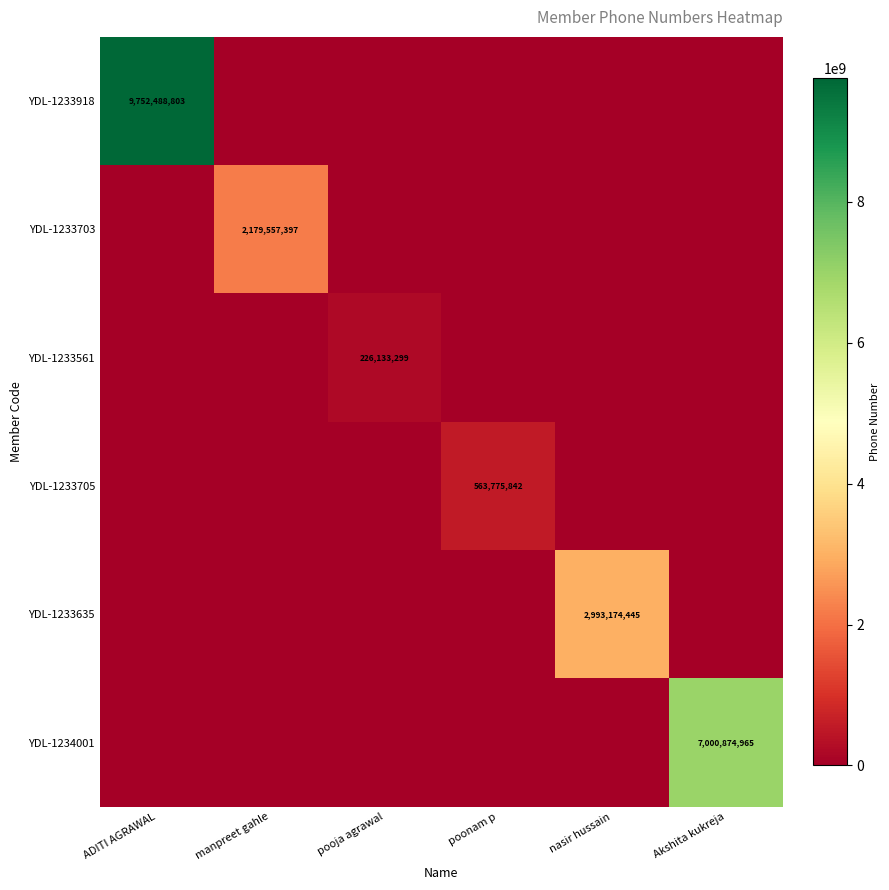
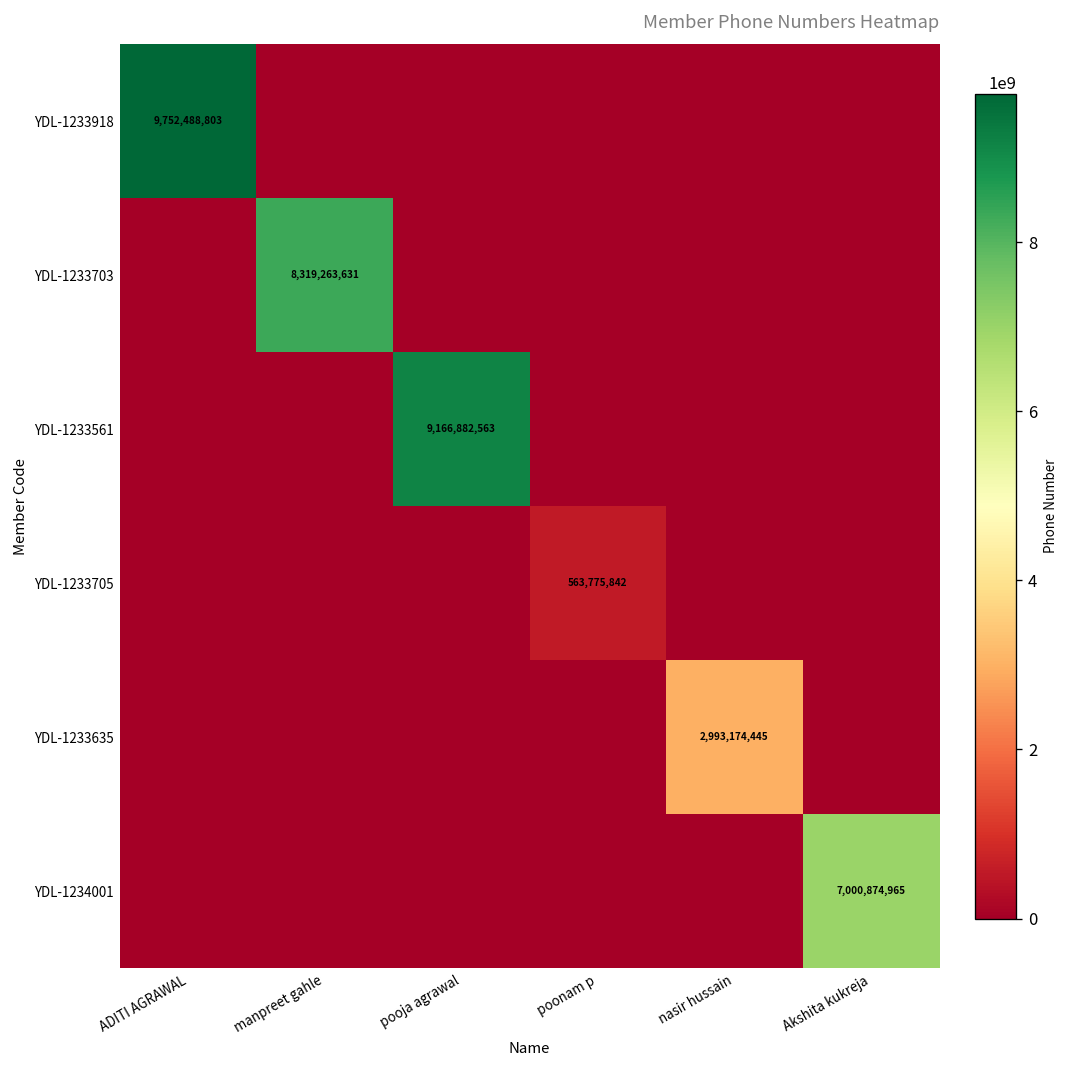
YDL-1233703, manpreet gahle: 2,179,557,397 -> 8,319,263,631
YDL-1233561, pooja agrawal: 226,133,299 -> 9,166,882,563
